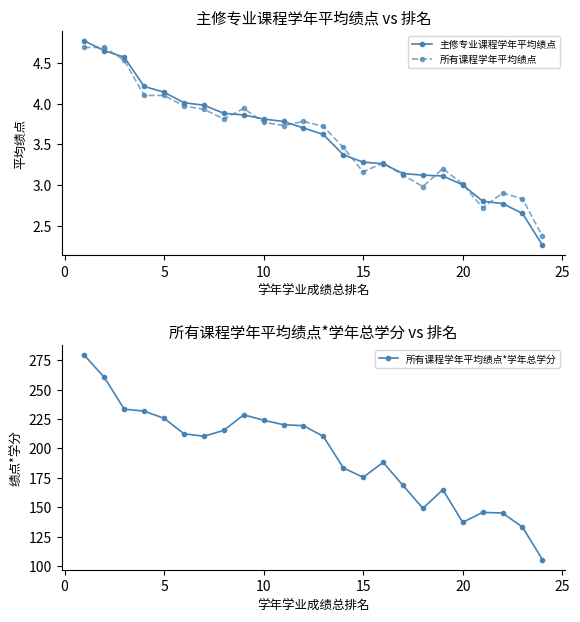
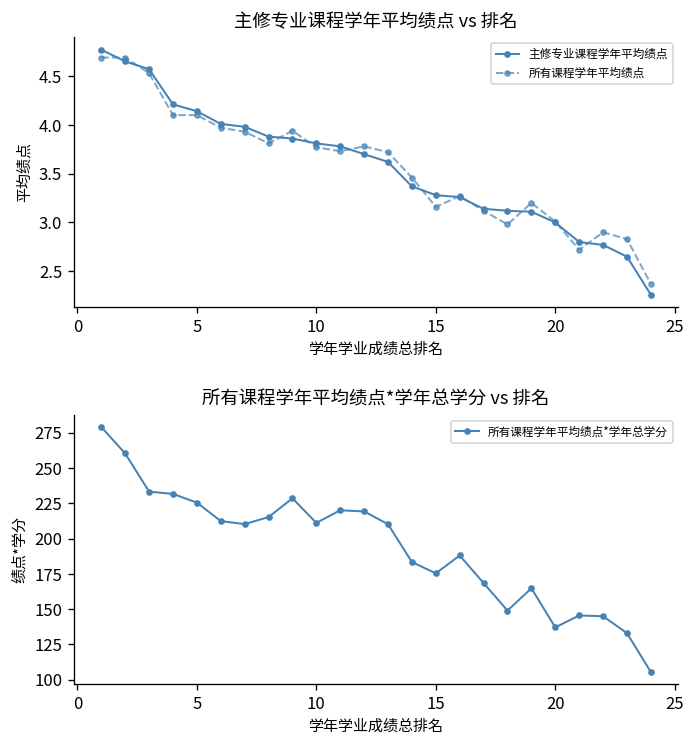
所有课程学年平均绩点*学年总学分 vs 排名, 10: 224 -> 211
